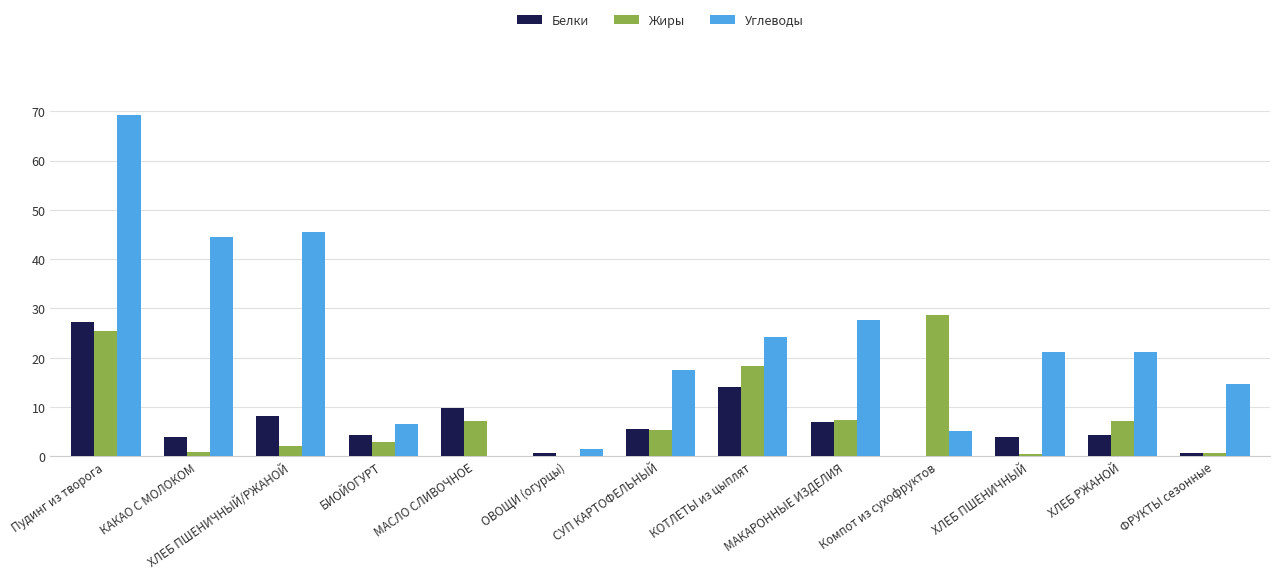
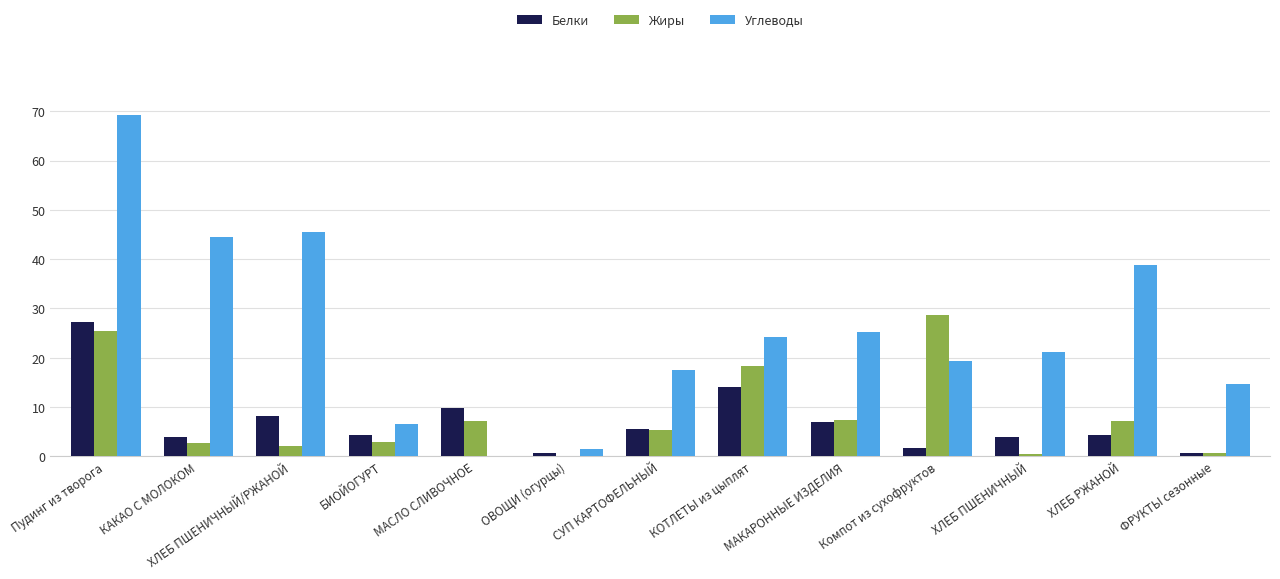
Жиры, КАКАО С МОЛОКОМ: 1 -> 3
Углеводы, МАКАРОННЫЕ ИЗДЕЛИЯ: 28 -> 25
Белки, Компот из сухофруктов: 0 -> 2
Углеводы, Компот из сухофруктов: 5 -> 19
Углеводы, ХЛЕБ РЖАНОЙ: 21 -> 39
